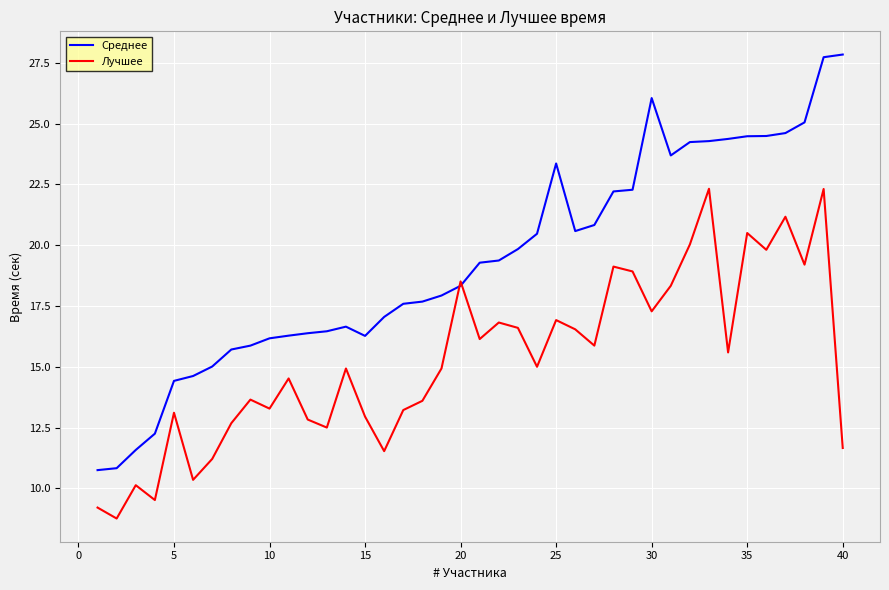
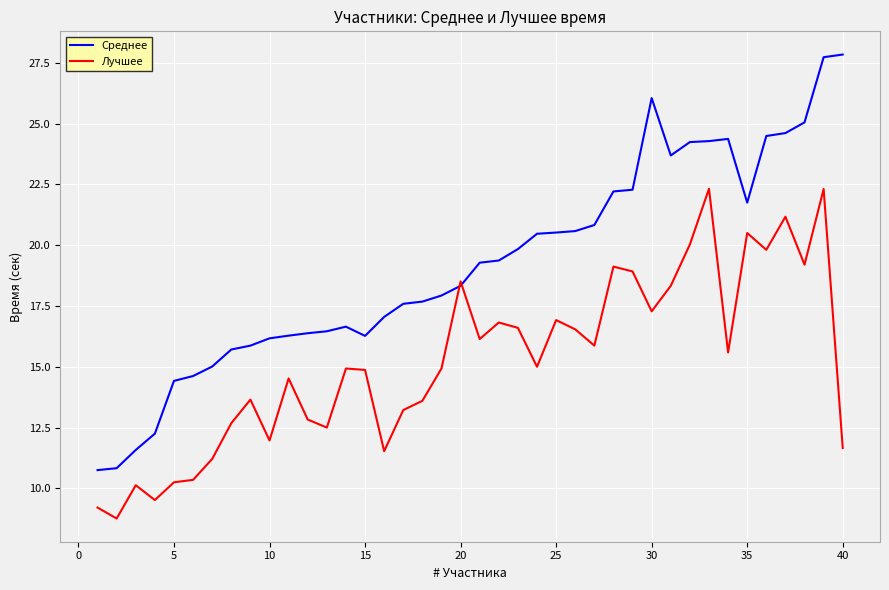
Лучшее, 5: 13.1 -> 10.3
Лучшее, 10: 13.3 -> 12.0
Лучшее, 15: 13.0 -> 14.9
Среднее, 25: 23.4 -> 20.5
Среднее, 35: 24.5 -> 21.8
